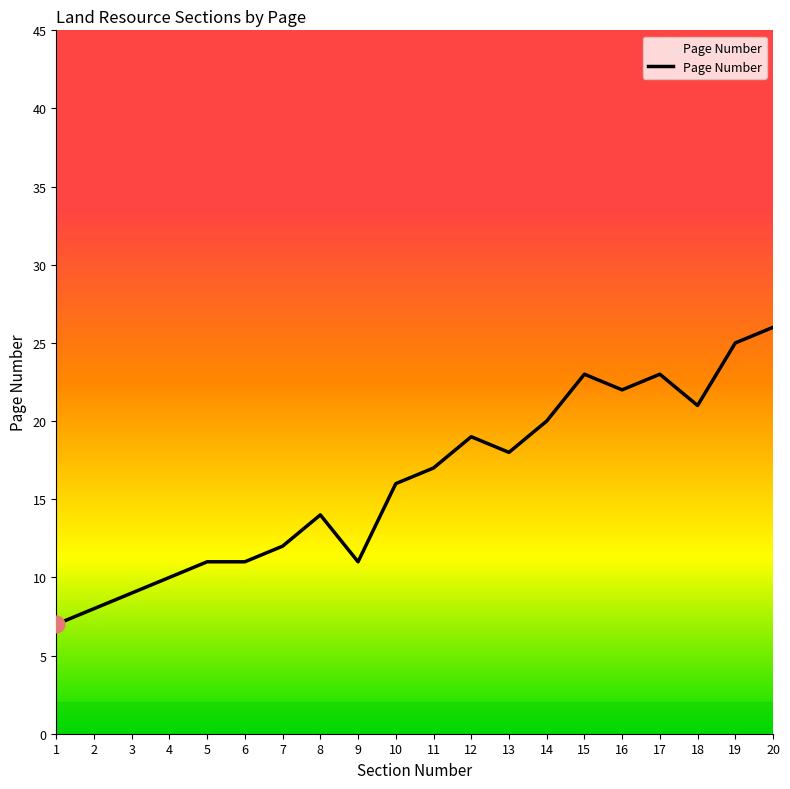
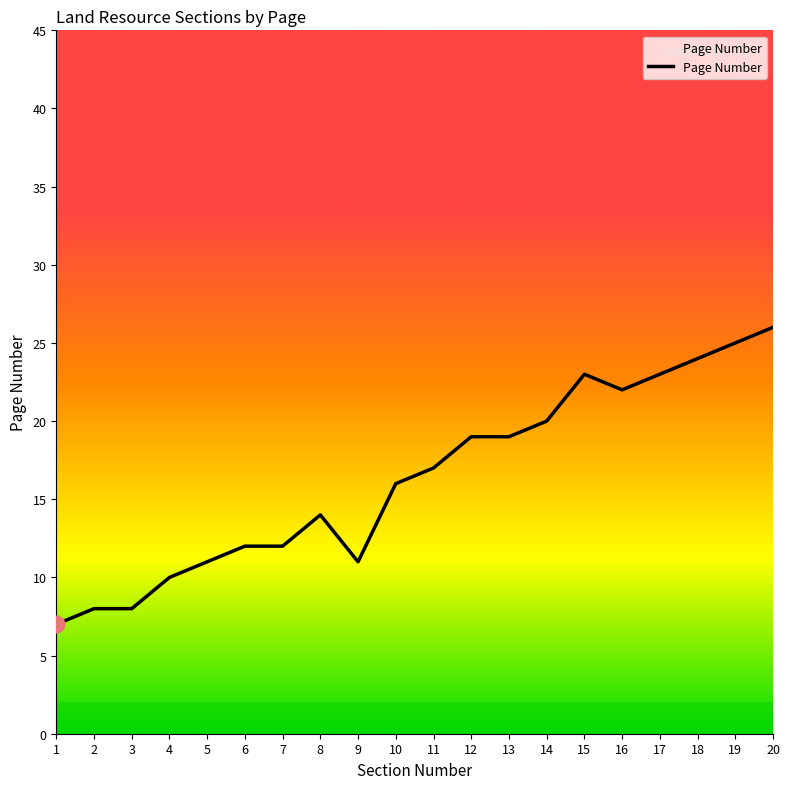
Page Number, 3: 9 -> 8
Page Number, 6: 11 -> 12
Page Number, 13: 18 -> 19
Page Number, 18: 21 -> 24
